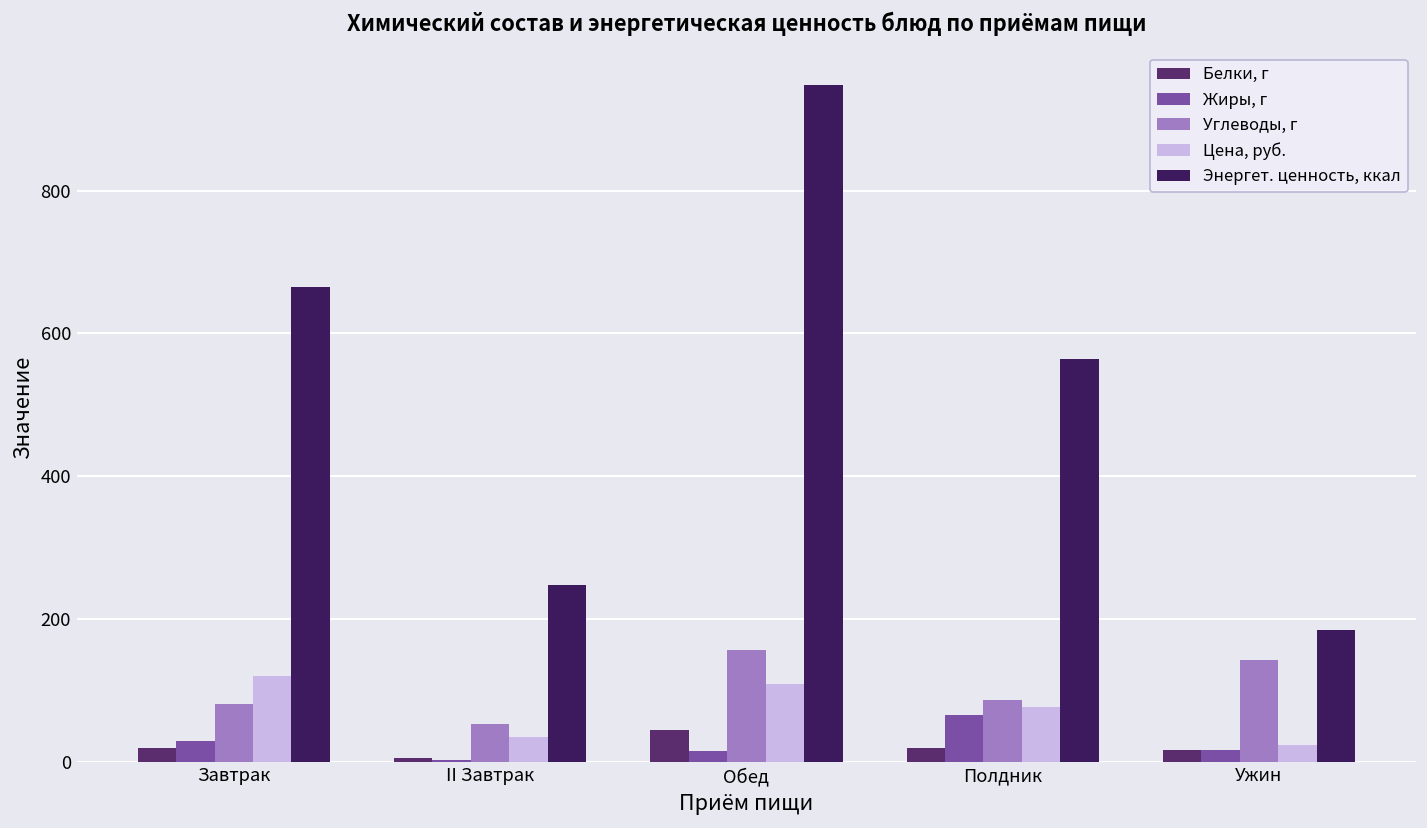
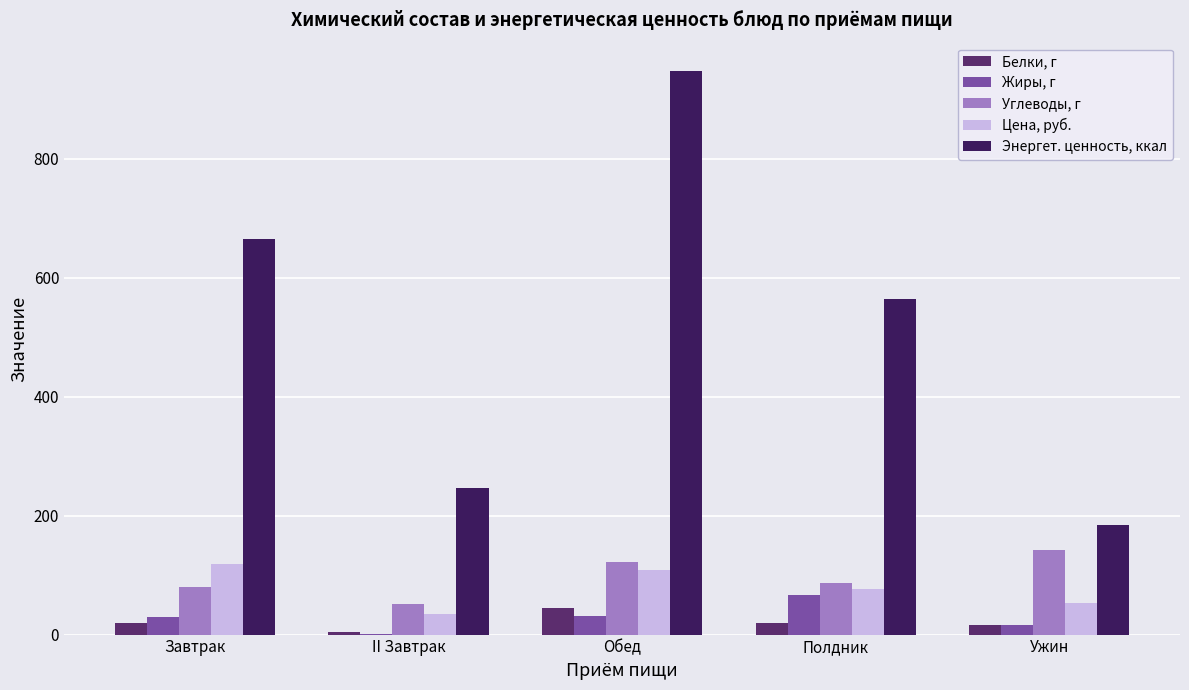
Жиры, г, Обед: 10 -> 30
Углеводы, г, Обед: 160 -> 120
Цена, руб., Ужин: 20 -> 50
